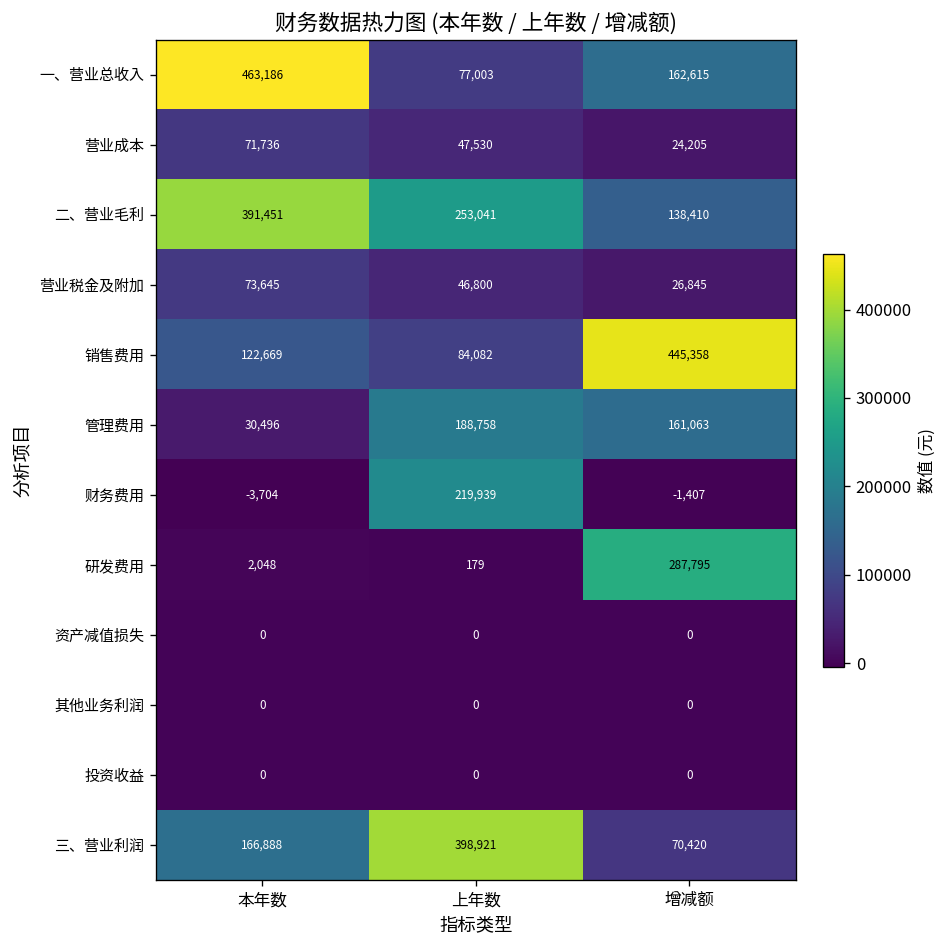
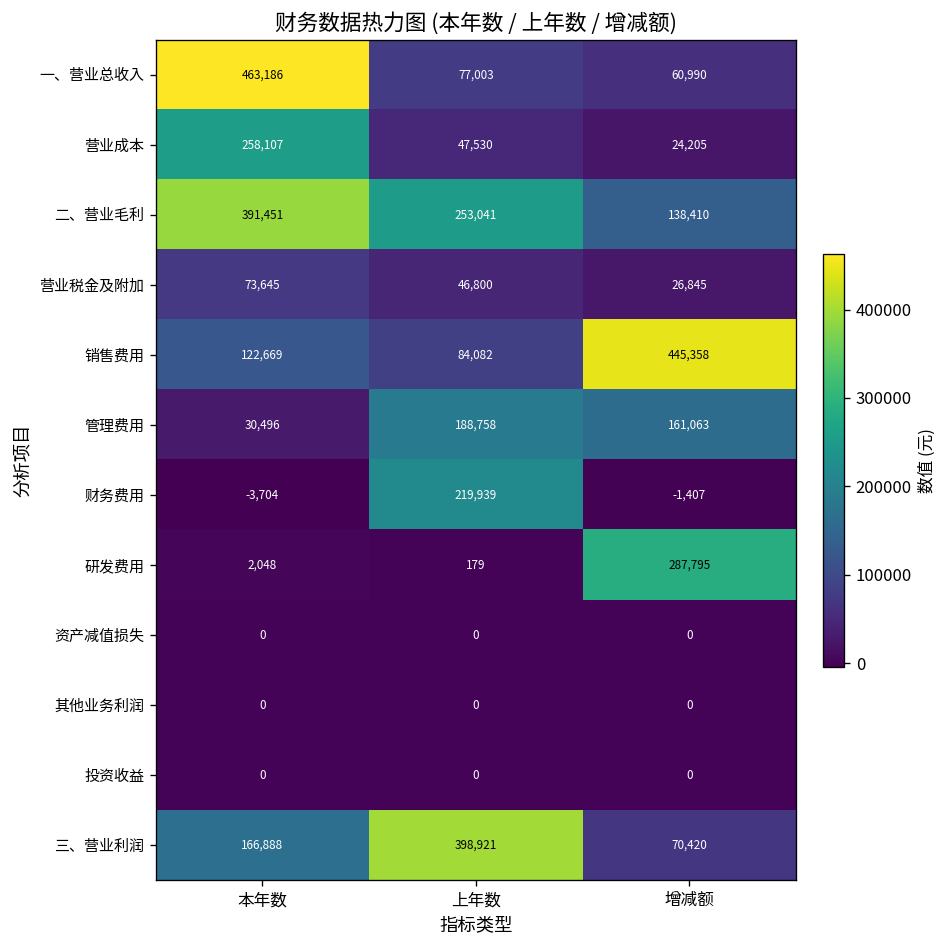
一、营业总收入, 增减额: 162,615 -> 60,990
营业成本, 本年数: 71,736 -> 258,107
